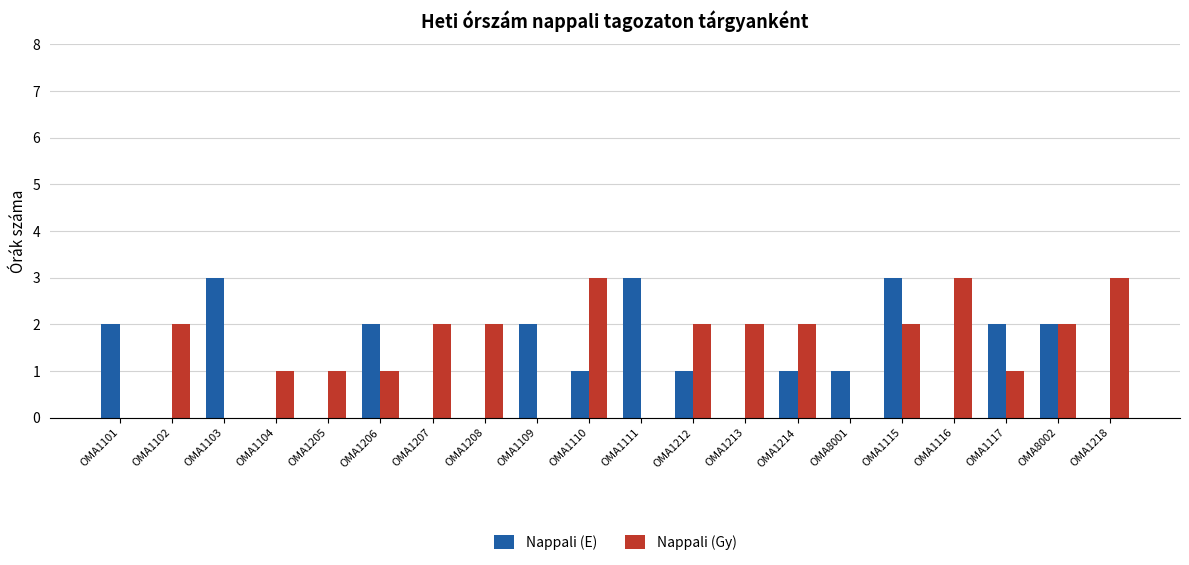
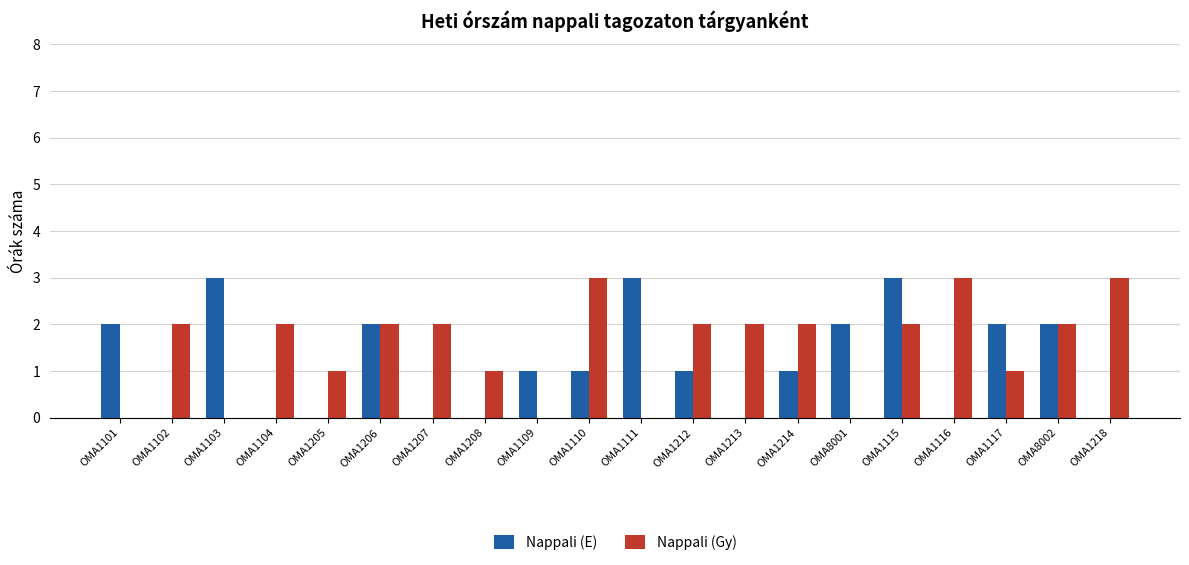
Nappali (Gy), OMA1104: 1 -> 2
Nappali (Gy), OMA1206: 1 -> 2
Nappali (Gy), OMA1208: 2 -> 1
Nappali (E), OMA1109: 2 -> 1
Nappali (E), OMA8001: 1 -> 2
